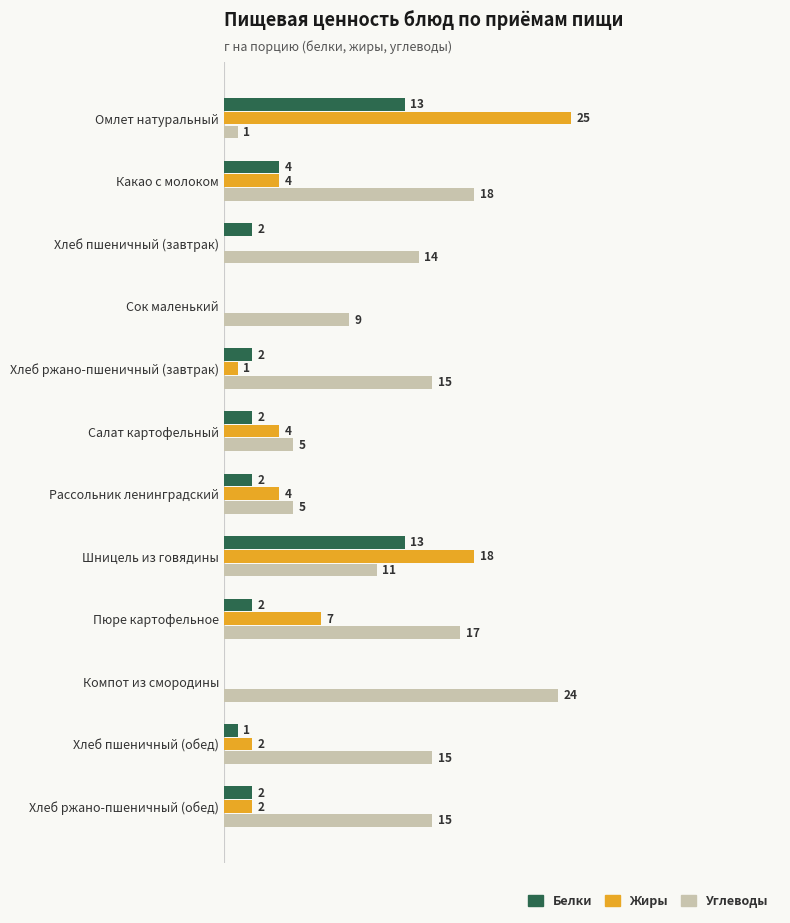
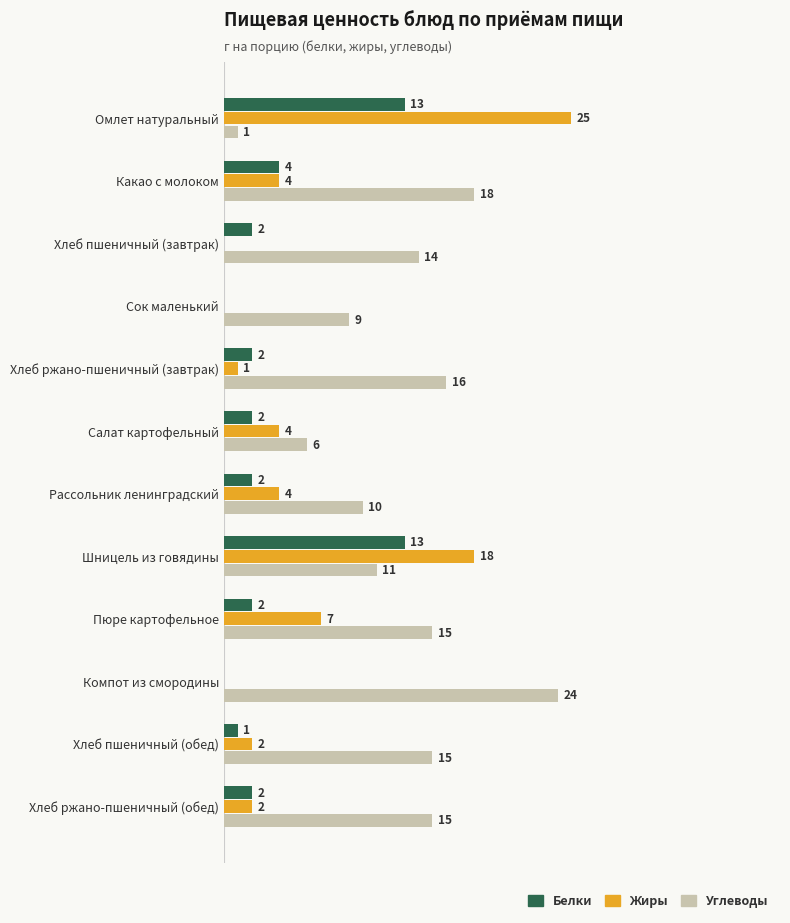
Углеводы, Хлеб ржано-пшеничный (завтрак): 15 -> 16
Углеводы, Салат картофельный: 5 -> 6
Углеводы, Рассольник ленинградский: 5 -> 10
Углеводы, Пюре картофельное: 17 -> 15
